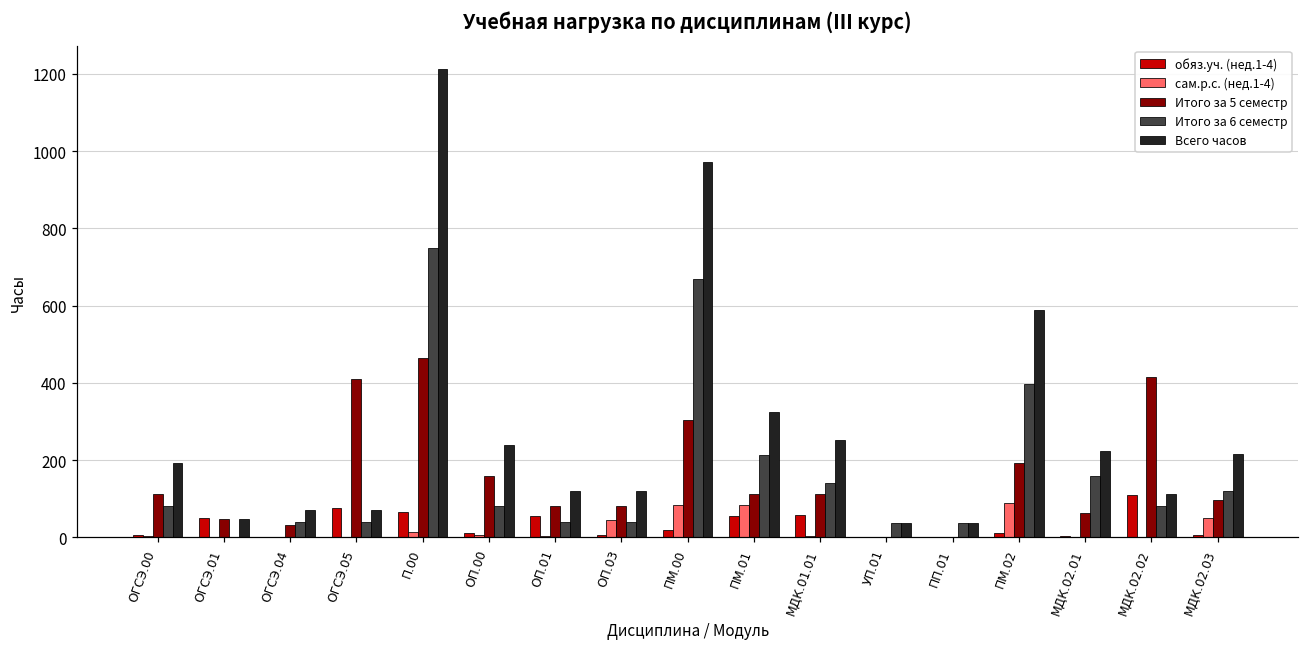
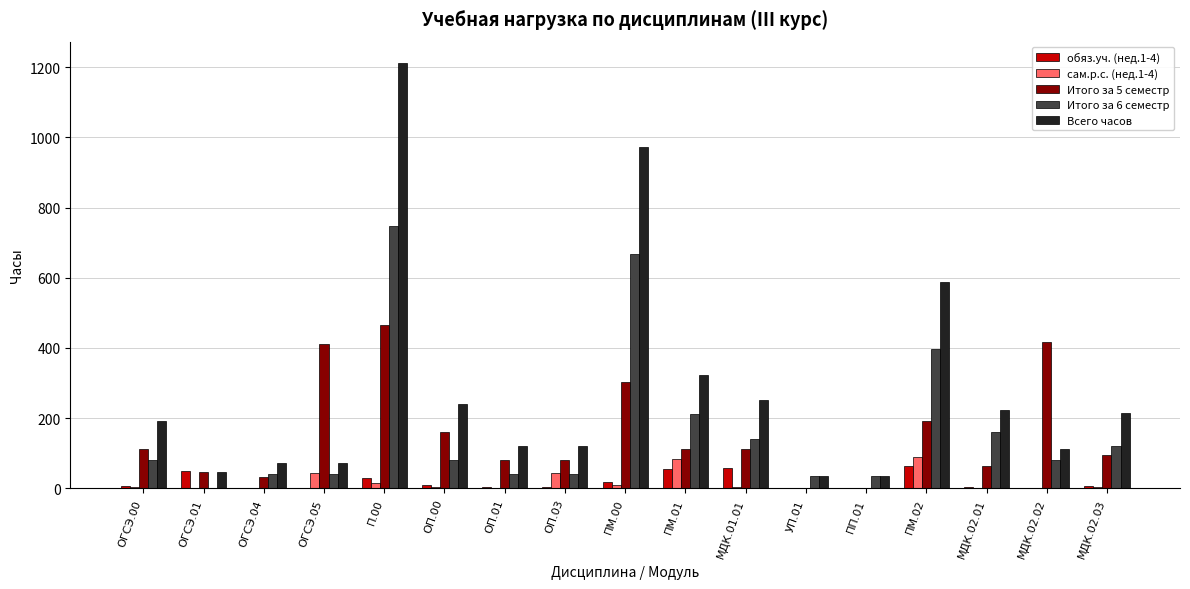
обяз.уч. (нед.1-4), ОГСЭ.05: 80 -> 0
сам.р.с. (нед.1-4), ОГСЭ.05: 0 -> 50
обяз.уч. (нед.1-4), П.00: 70 -> 30
обяз.уч. (нед.1-4), ОП.01: 50 -> 10
сам.р.с. (нед.1-4), ПМ.00: 80 -> 10
обяз.уч. (нед.1-4), ПМ.02: 10 -> 60
обяз.уч. (нед.1-4), МДК.02.02: 110 -> 0
сам.р.с. (нед.1-4), МДК.02.03: 50 -> 0
